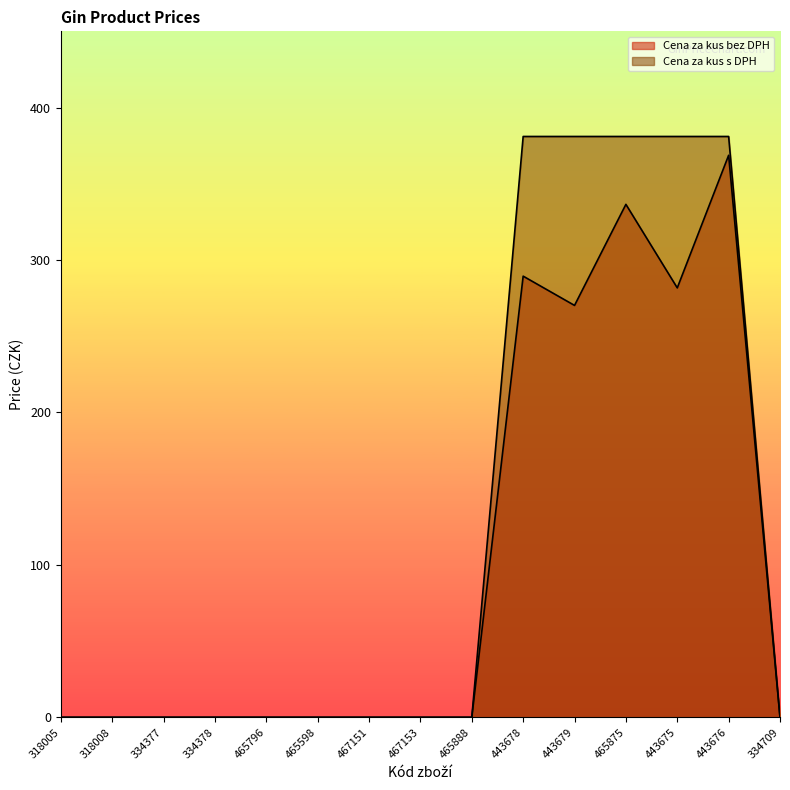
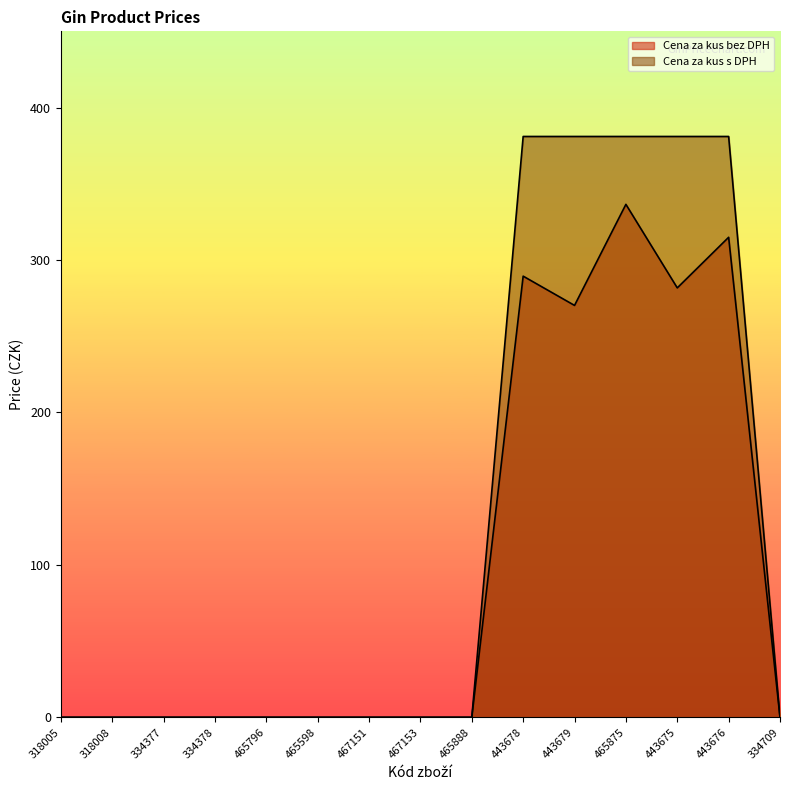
Cena za kus bez DPH, 443676: 369 -> 315
